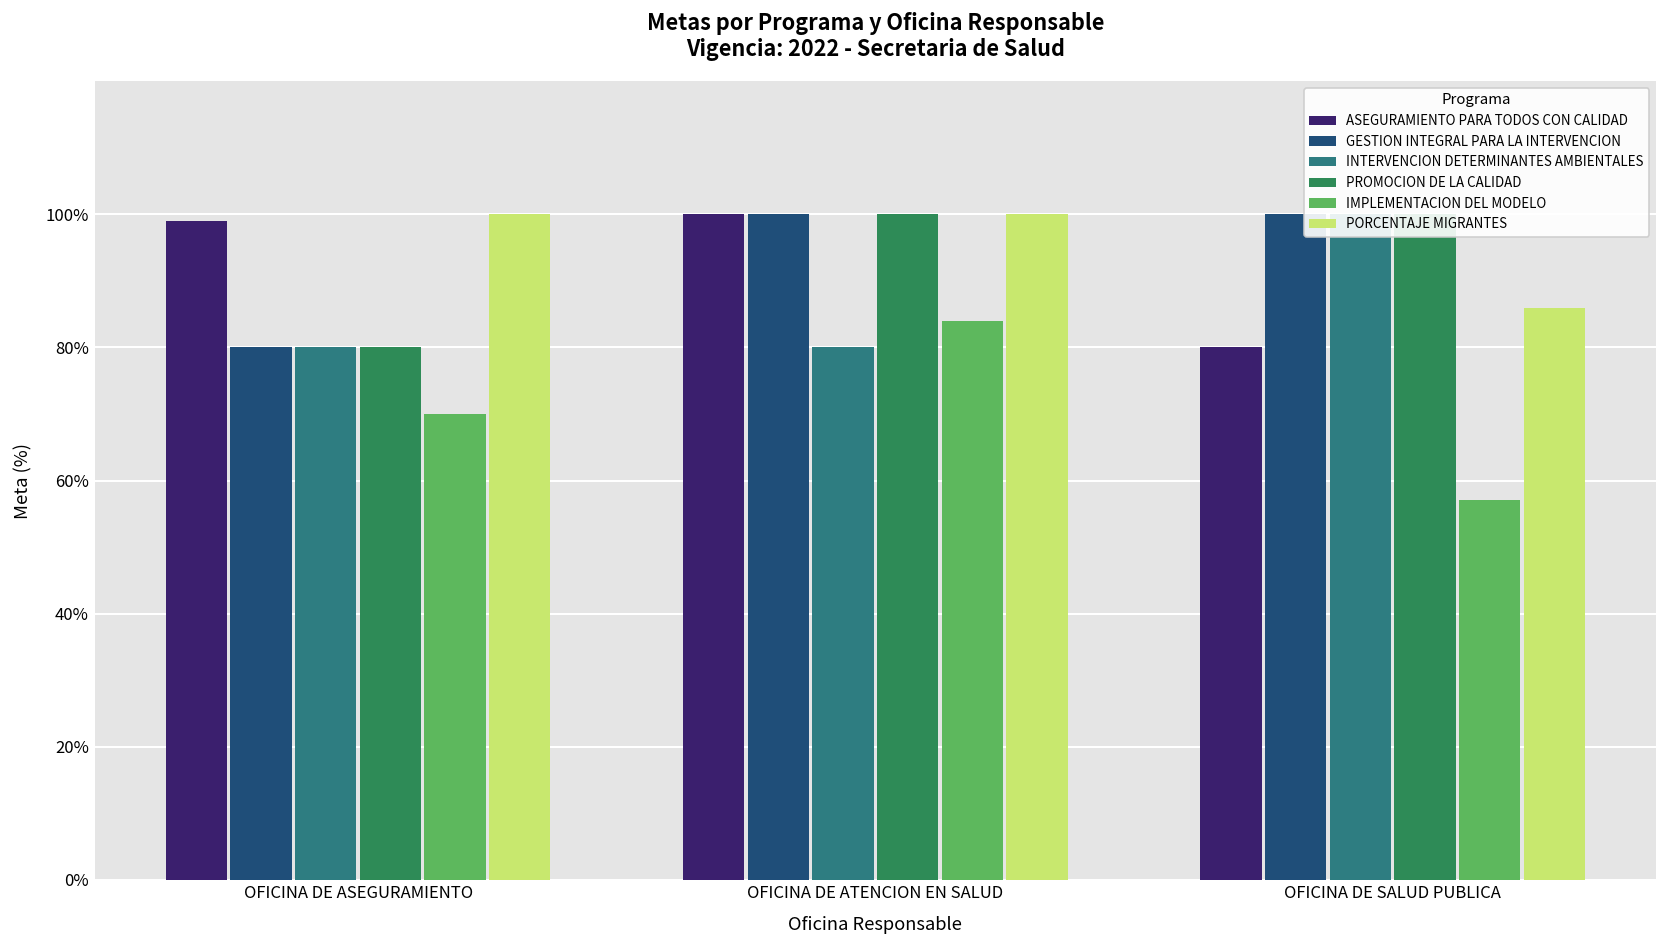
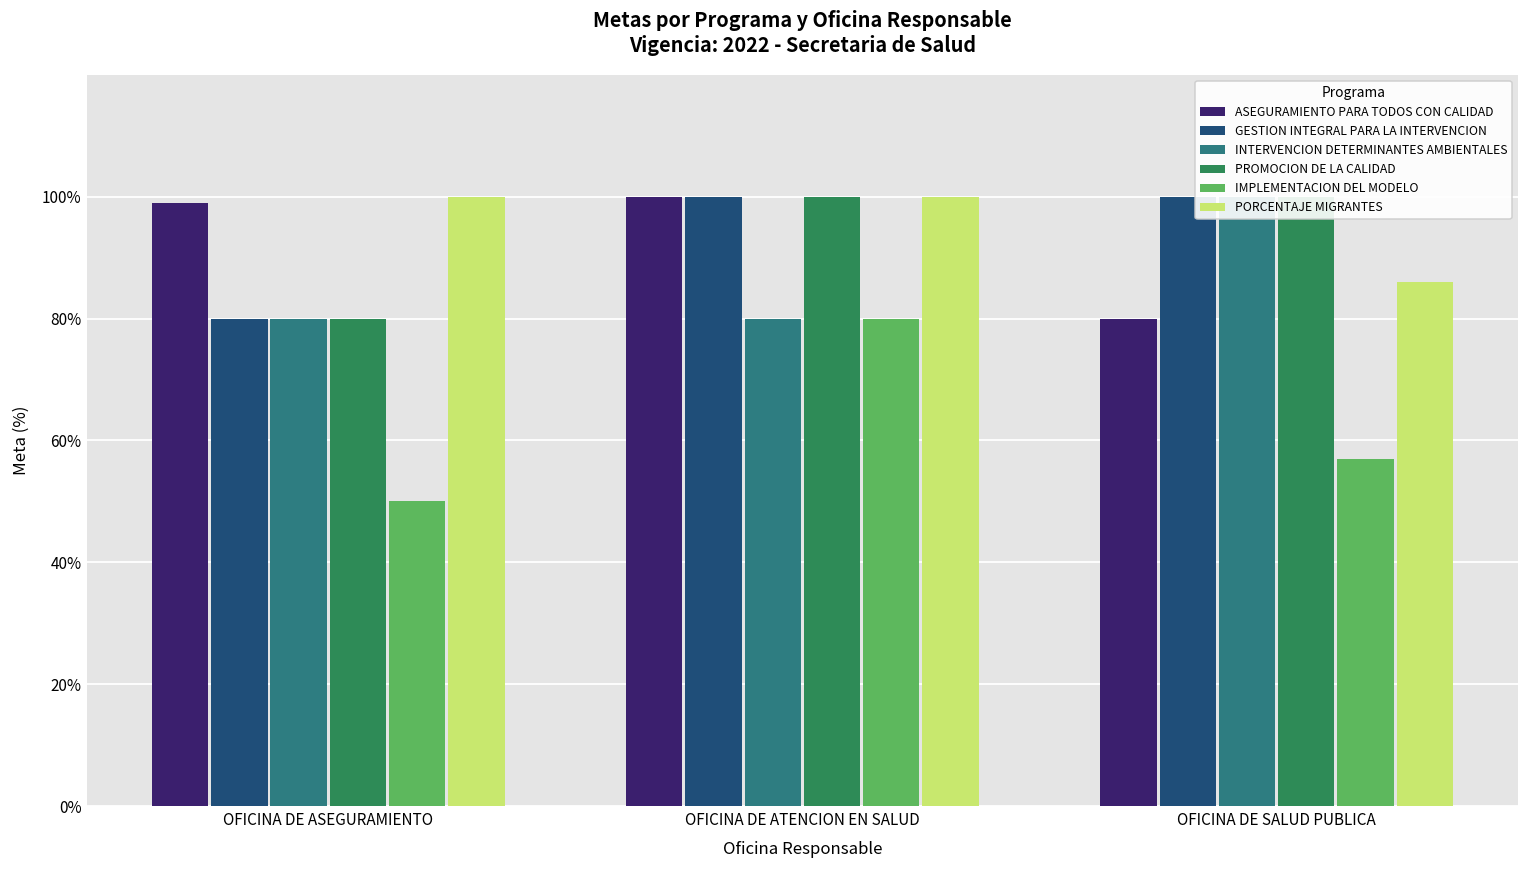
IMPLEMENTACION DEL MODELO, OFICINA DE ASEGURAMIENTO: 70% -> 50%
IMPLEMENTACION DEL MODELO, OFICINA DE ATENCION EN SALUD: 84% -> 80%
